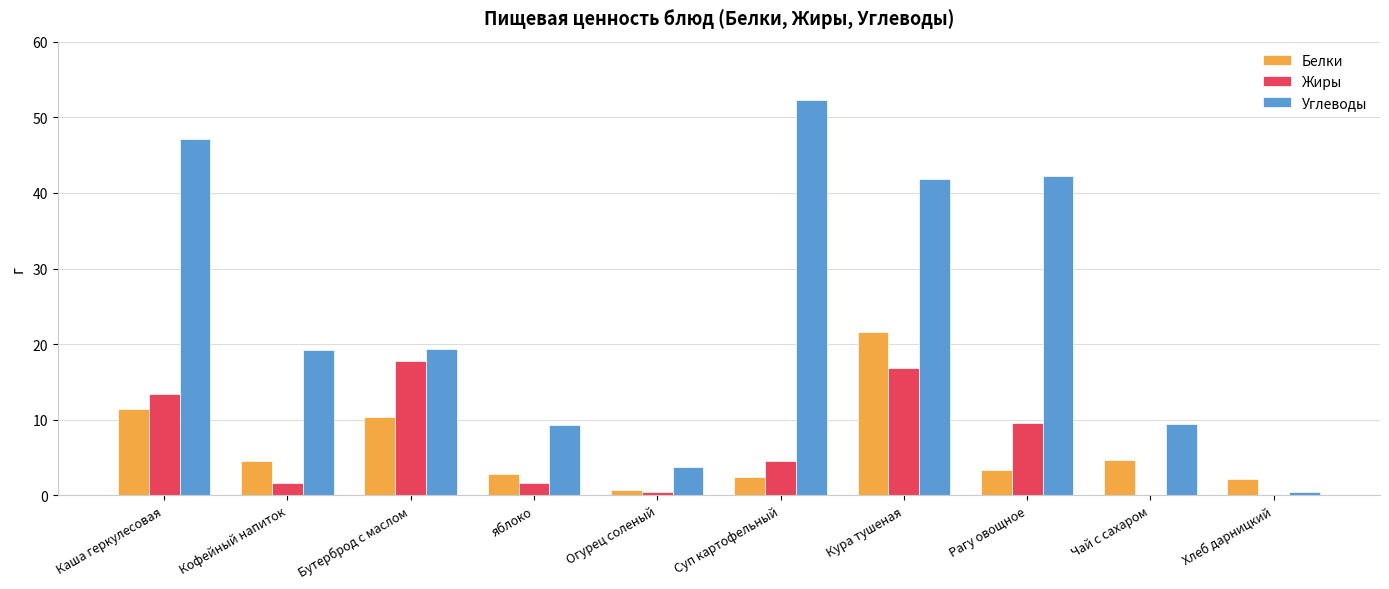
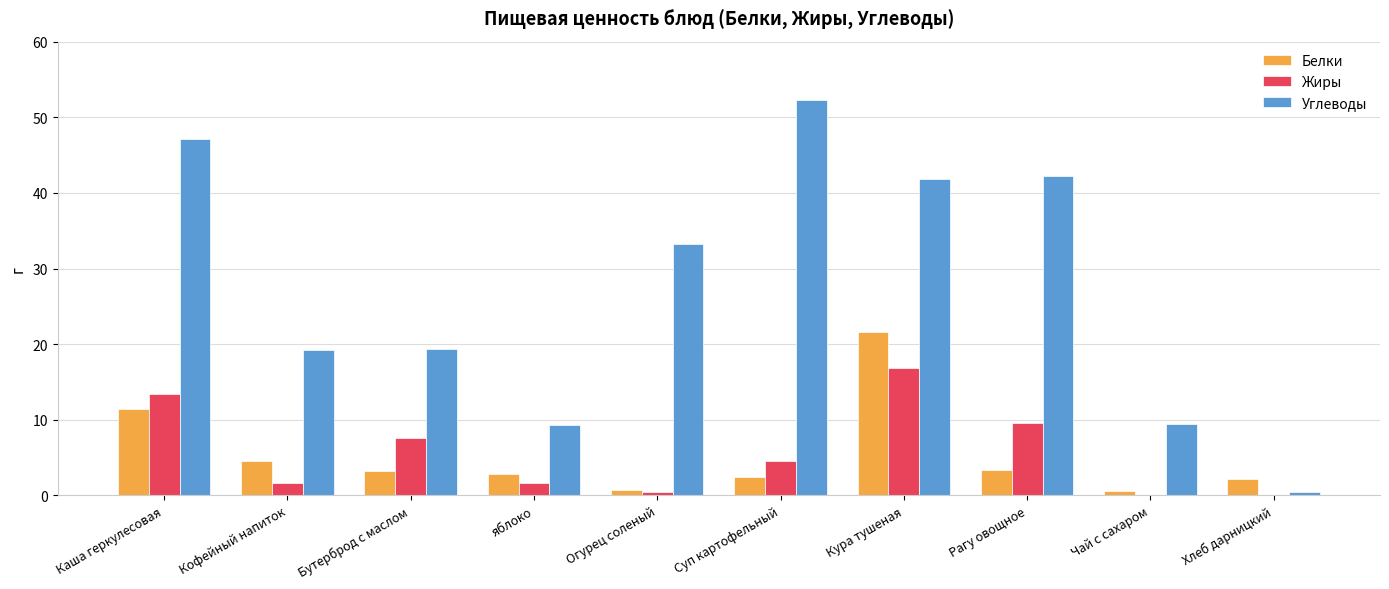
Белки, Бутерброд с маслом: 10 -> 3
Жиры, Бутерброд с маслом: 18 -> 8
Углеводы, Огурец соленый: 4 -> 33
Белки, Чай с сахаром: 5 -> 1
